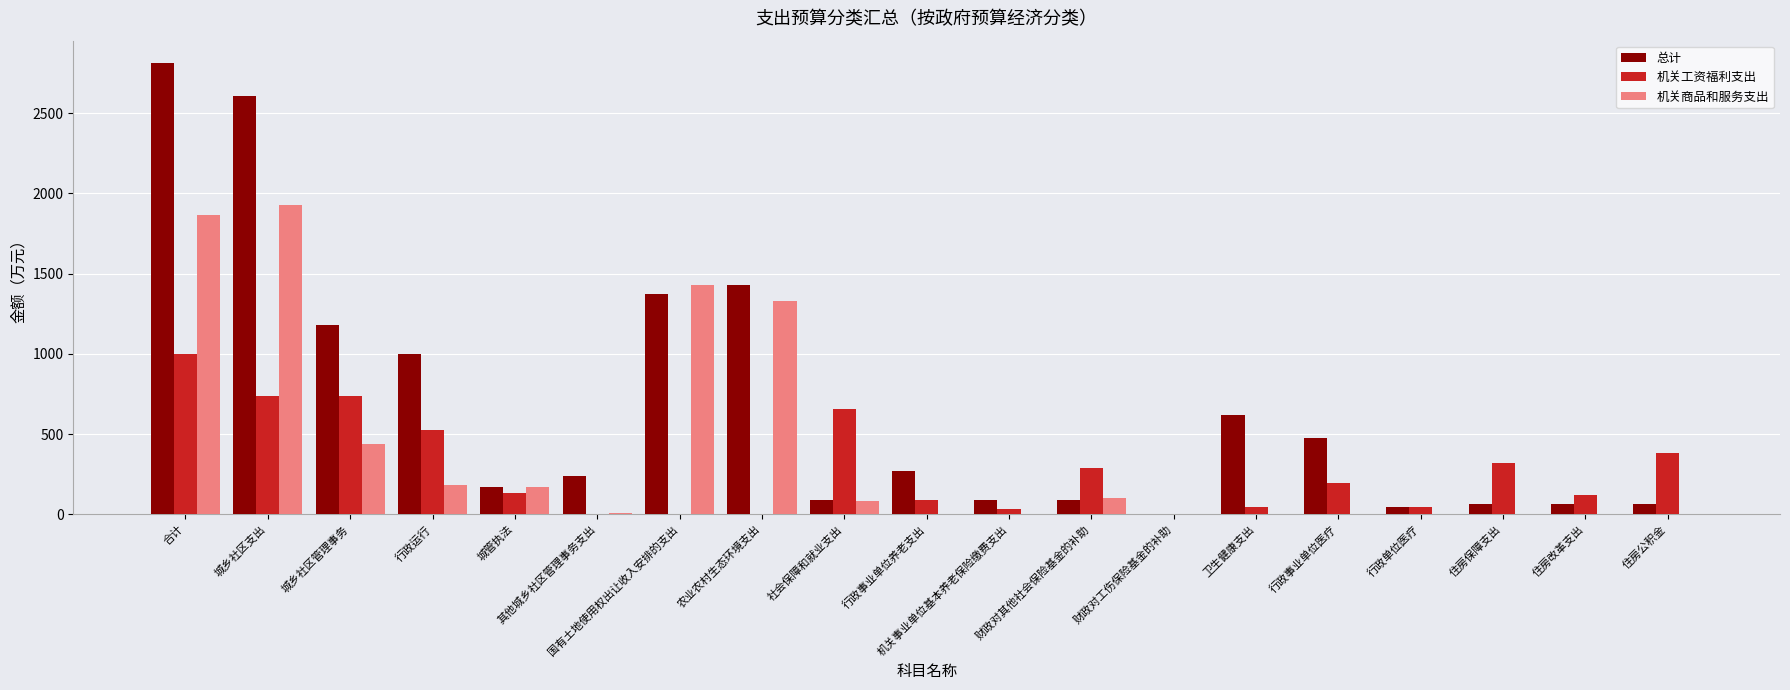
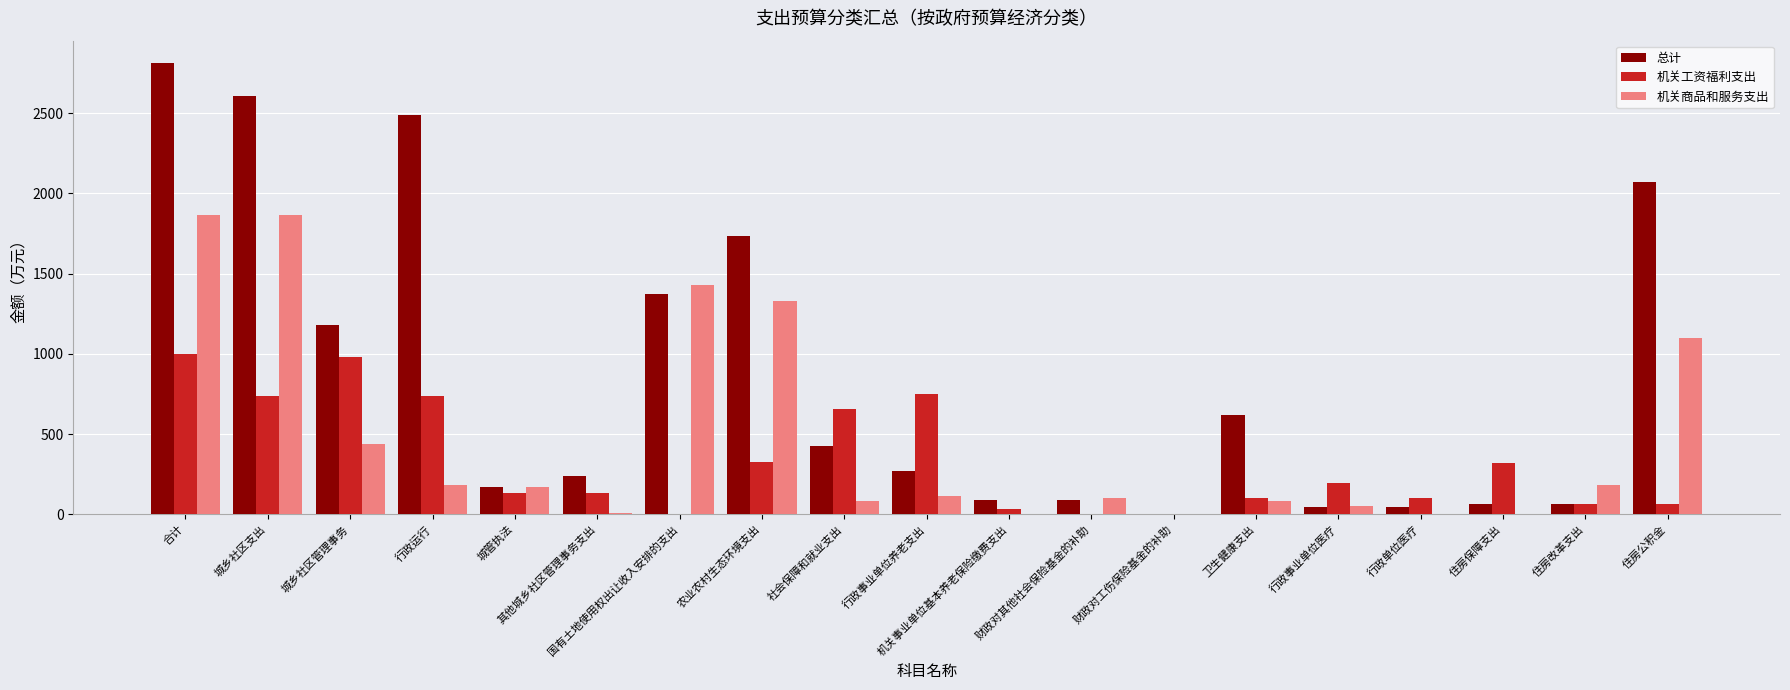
机关商品和服务支出, 城乡社区支出: 1930 -> 1860
机关工资福利支出, 城乡社区管理事务: 740 -> 980
总计, 行政运行: 1000 -> 2490
机关工资福利支出, 行政运行: 530 -> 740
机关工资福利支出, 其他城乡社区管理事务支出: 0 -> 130
总计, 农业农村生态环境支出: 1430 -> 1740
机关工资福利支出, 农业农村生态环境支出: 0 -> 330
总计, 社会保障和就业支出: 90 -> 420
机关工资福利支出, 行政事业单位养老支出: 90 -> 750
机关商品和服务支出, 行政事业单位养老支出: 0 -> 110
机关工资福利支出, 财政对其他社会保险基金的补助: 290 -> 0
机关工资福利支出, 卫生健康支出: 50 -> 100
机关商品和服务支出, 卫生健康支出: 0 -> 80
总计, 行政事业单位医疗: 480 -> 50
机关商品和服务支出, 行政事业单位医疗: 0 -> 50
机关工资福利支出, 行政单位医疗: 50 -> 100
机关工资福利支出, 住房改革支出: 120 -> 70
机关商品和服务支出, 住房改革支出: 0 -> 180
总计, 住房公积金: 70 -> 2070
机关工资福利支出, 住房公积金: 380 -> 70
机关商品和服务支出, 住房公积金: 0 -> 1100
